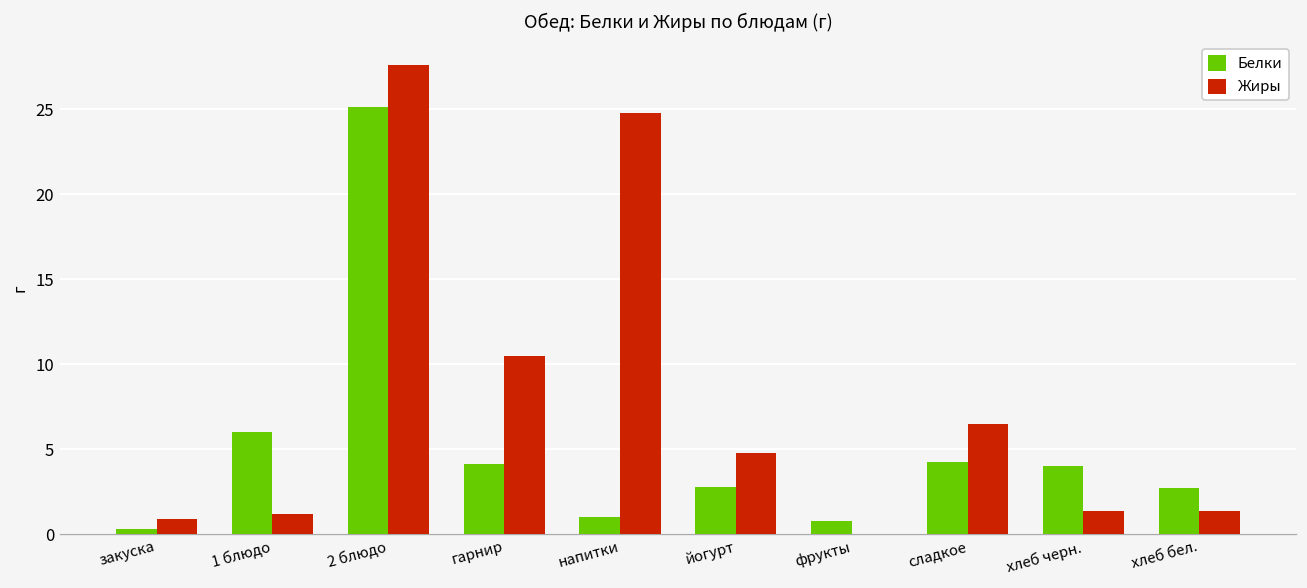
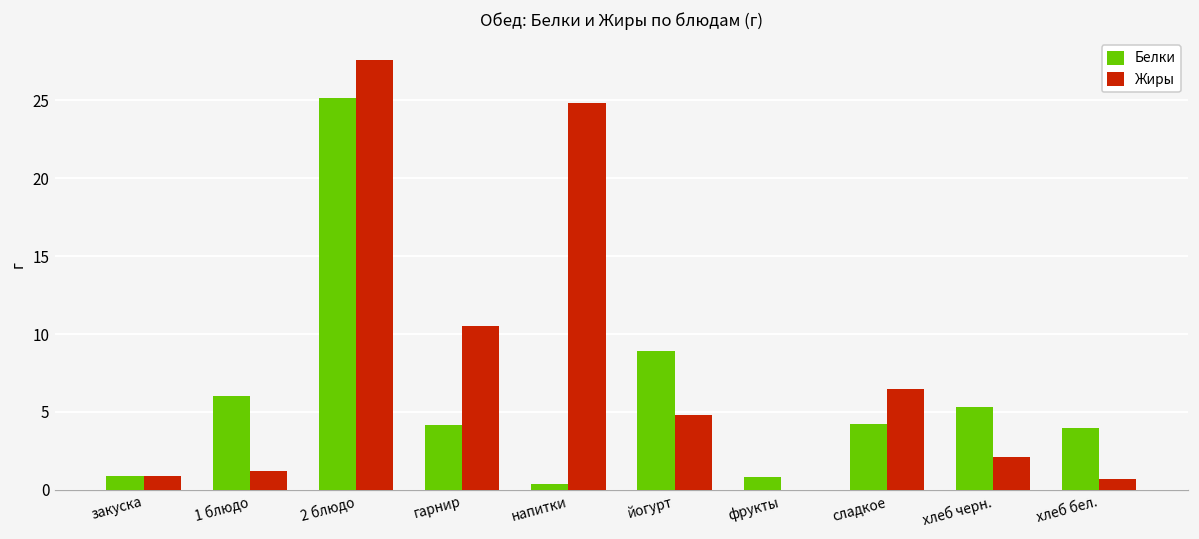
Белки, закуска: 0.3 -> 0.9
Белки, напитки: 1.0 -> 0.4
Белки, йогурт: 2.8 -> 8.9
Белки, хлеб черн.: 4.0 -> 5.3
Жиры, хлеб черн.: 1.4 -> 2.1
Белки, хлеб бел.: 2.7 -> 4.0
Жиры, хлеб бел.: 1.4 -> 0.7
